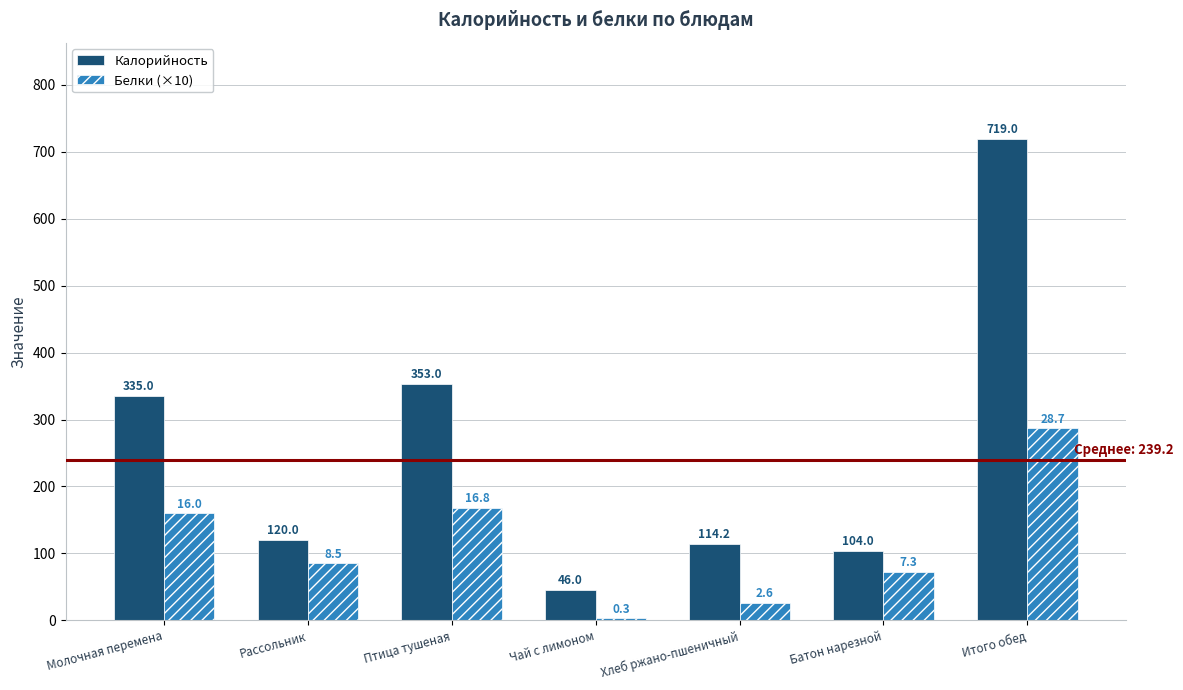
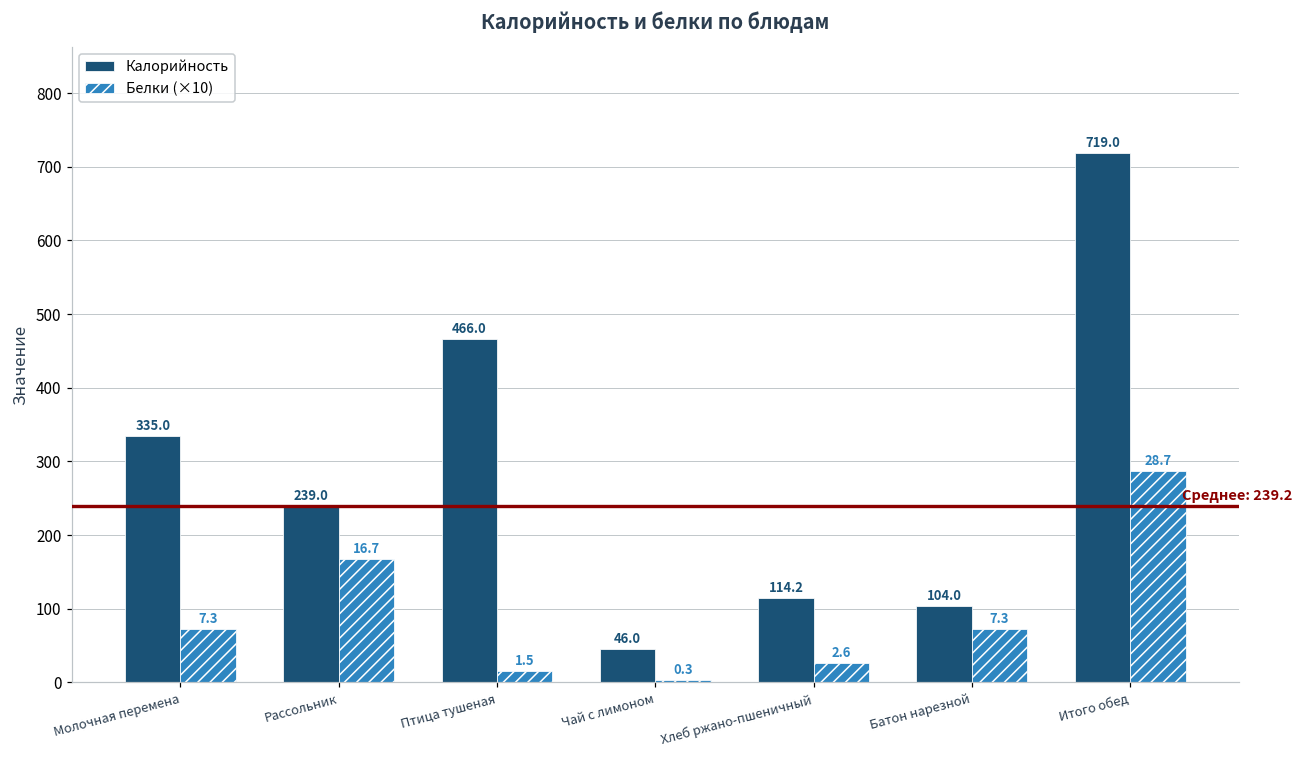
Белки (×10), Молочная перемена: 16.0 -> 7.3
Калорийность, Рассольник: 120.0 -> 239.0
Белки (×10), Рассольник: 8.5 -> 16.7
Калорийность, Птица тушеная: 353.0 -> 466.0
Белки (×10), Птица тушеная: 16.8 -> 1.5
